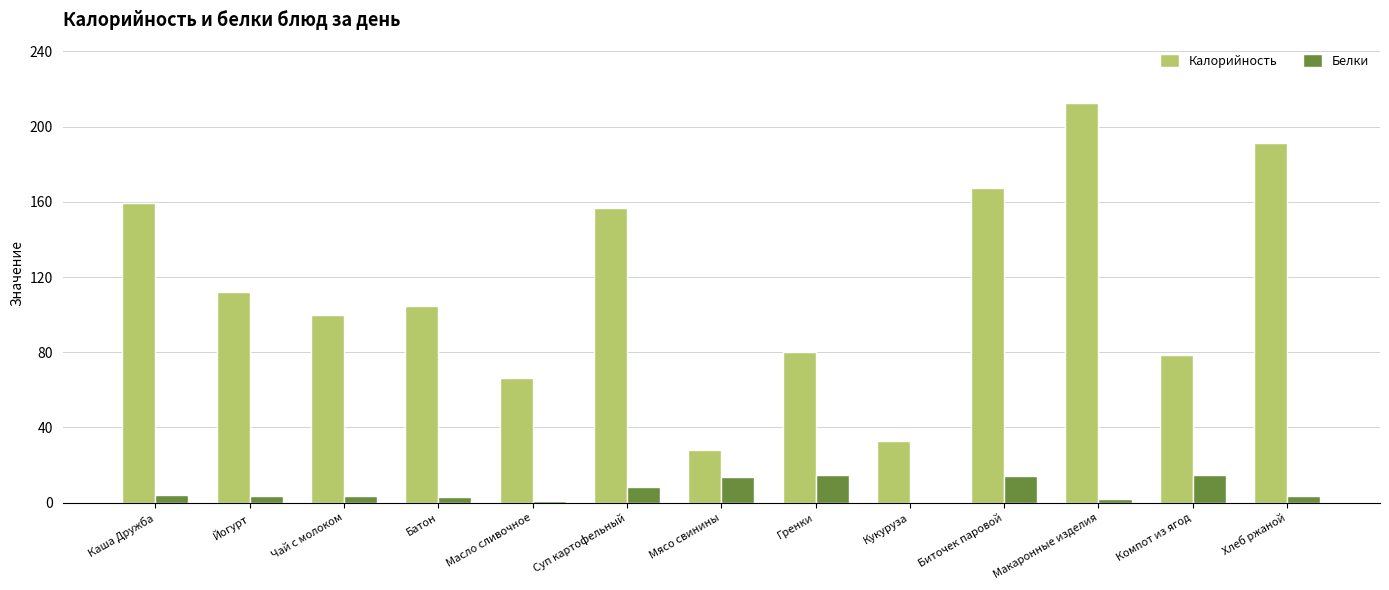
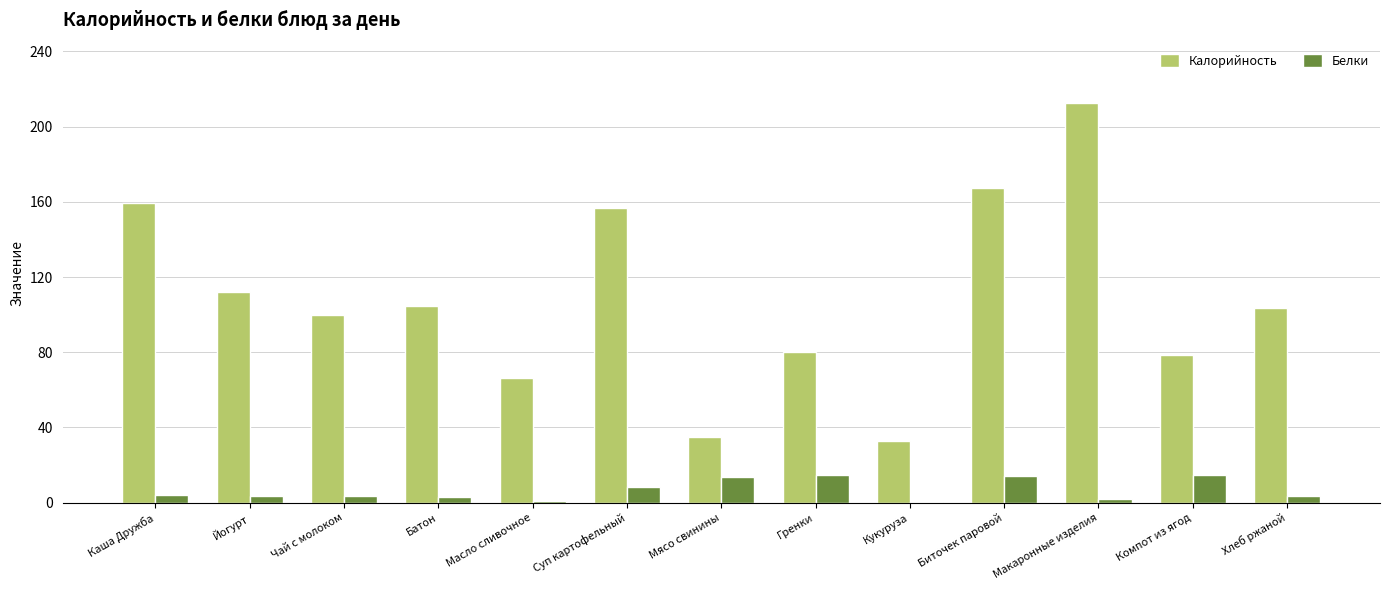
Калорийность, Мясо свинины: 28 -> 35
Калорийность, Хлеб ржаной: 191 -> 104
